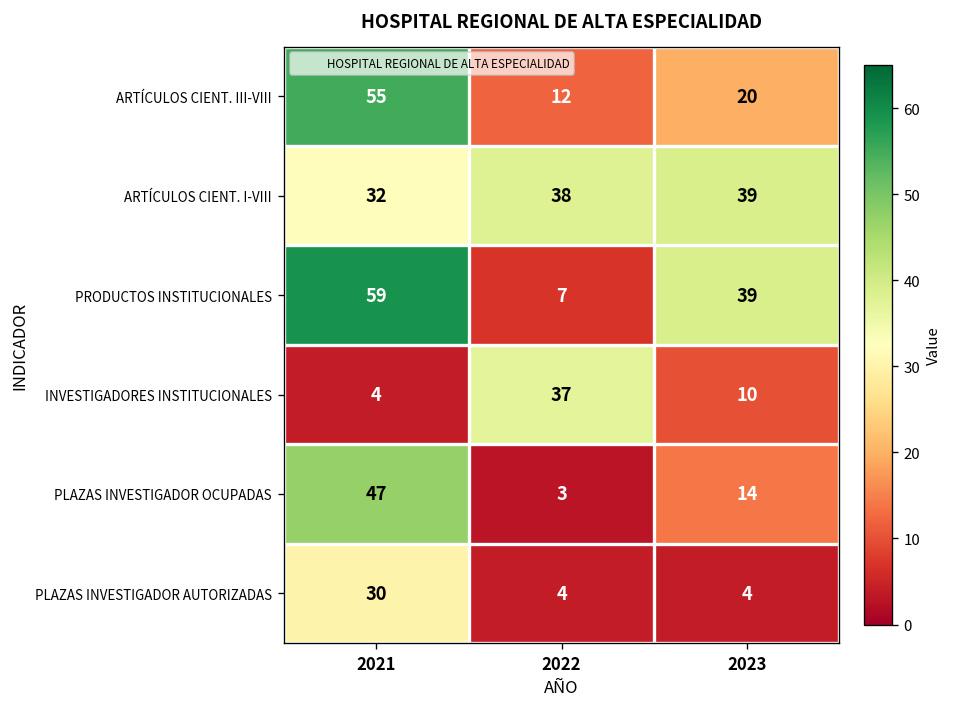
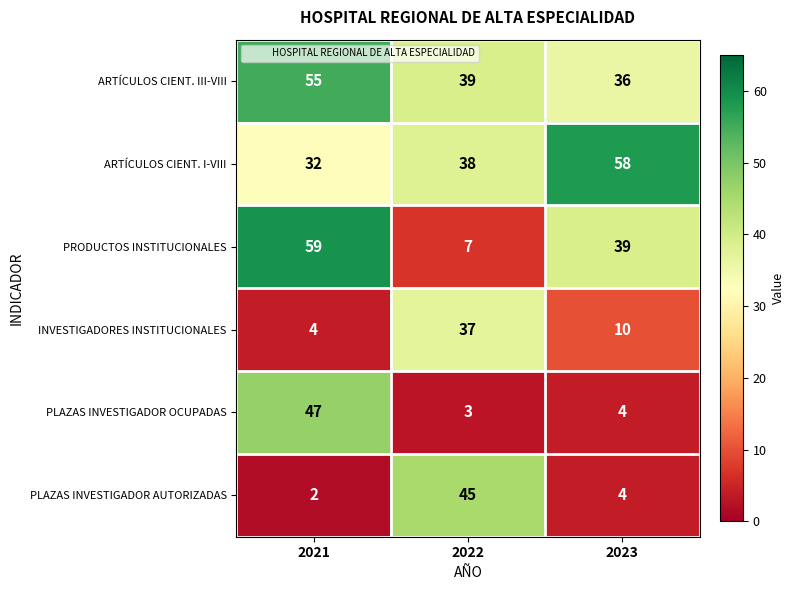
ARTÍCULOS CIENT. III-VIII, 2022: 12 -> 39
ARTÍCULOS CIENT. III-VIII, 2023: 20 -> 36
ARTÍCULOS CIENT. I-VIII, 2023: 39 -> 58
PLAZAS INVESTIGADOR OCUPADAS, 2023: 14 -> 4
PLAZAS INVESTIGADOR AUTORIZADAS, 2021: 30 -> 2
PLAZAS INVESTIGADOR AUTORIZADAS, 2022: 4 -> 45
